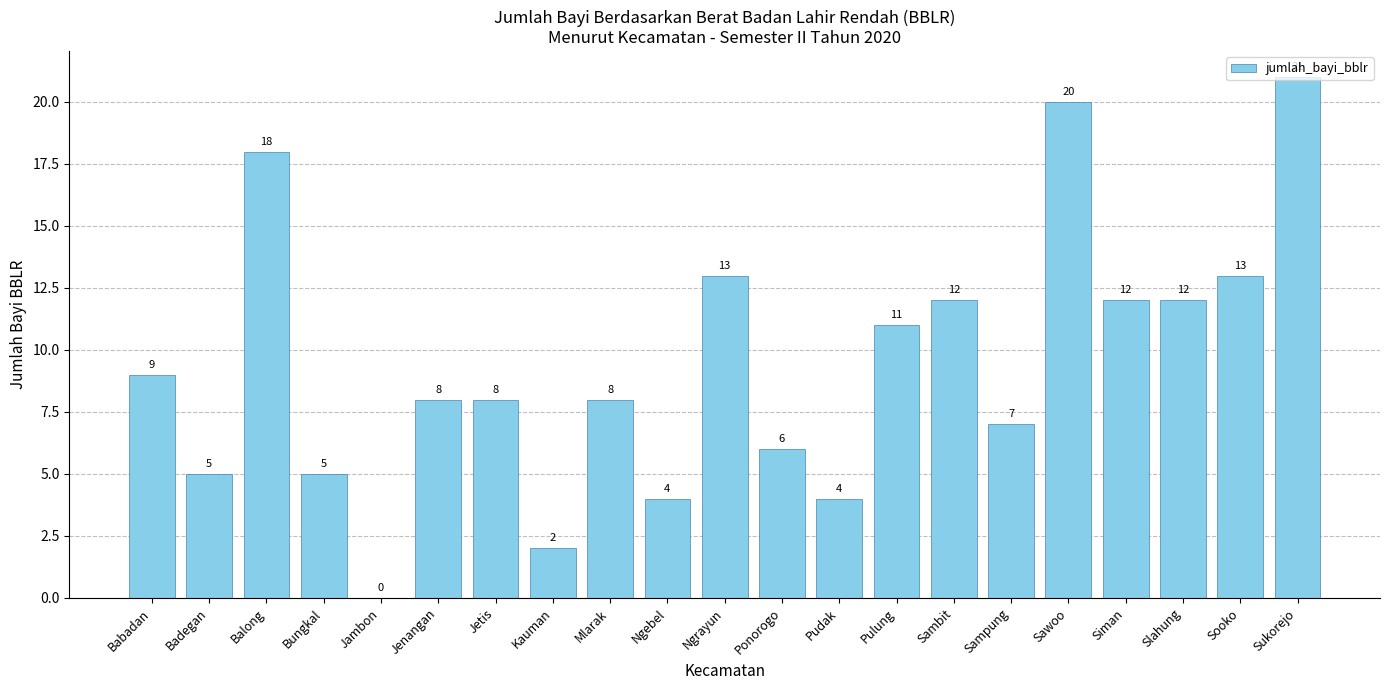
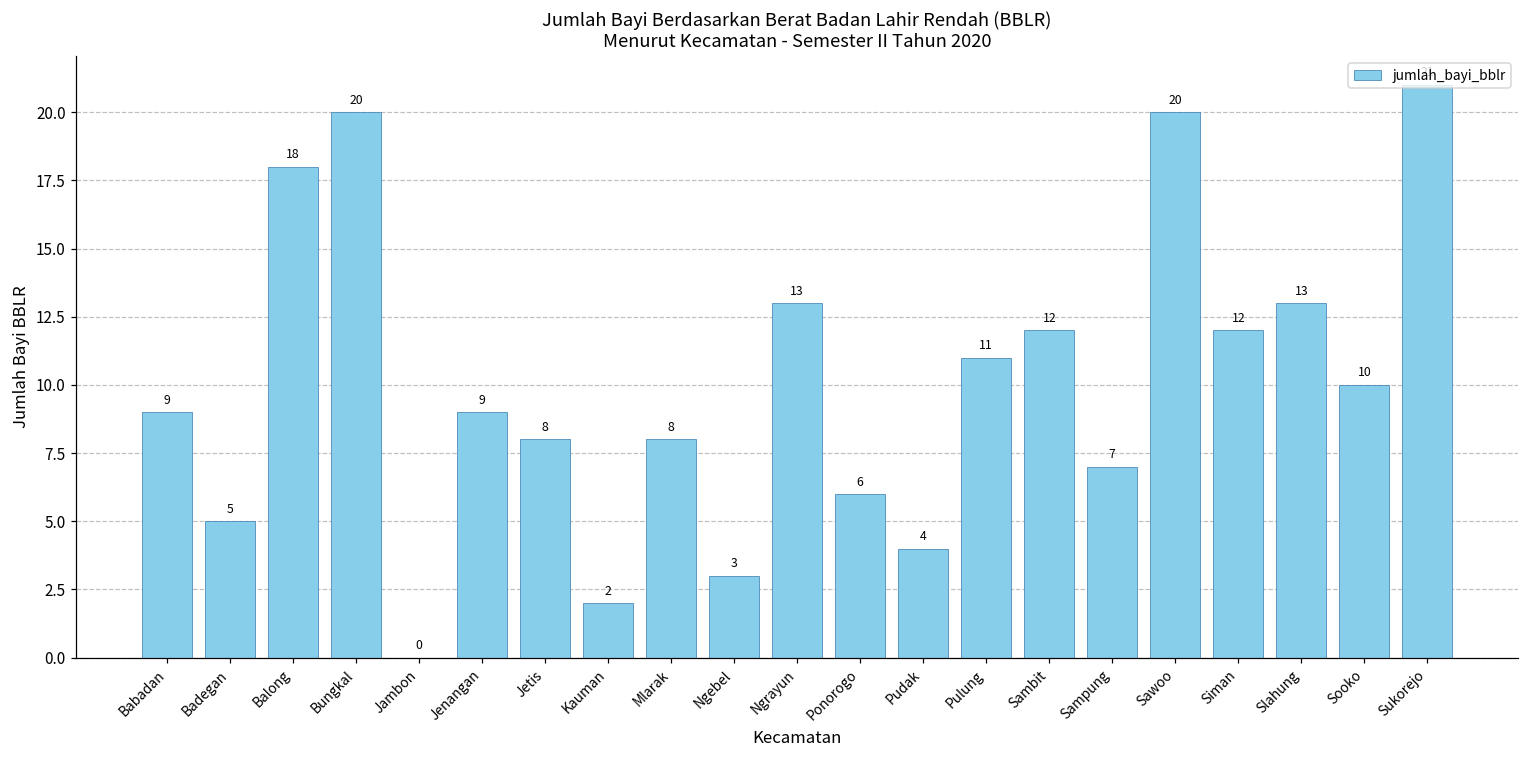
Bungkal: 5 -> 20
Jenangan: 8 -> 9
Ngebel: 4 -> 3
Slahung: 12 -> 13
Sooko: 13 -> 10
